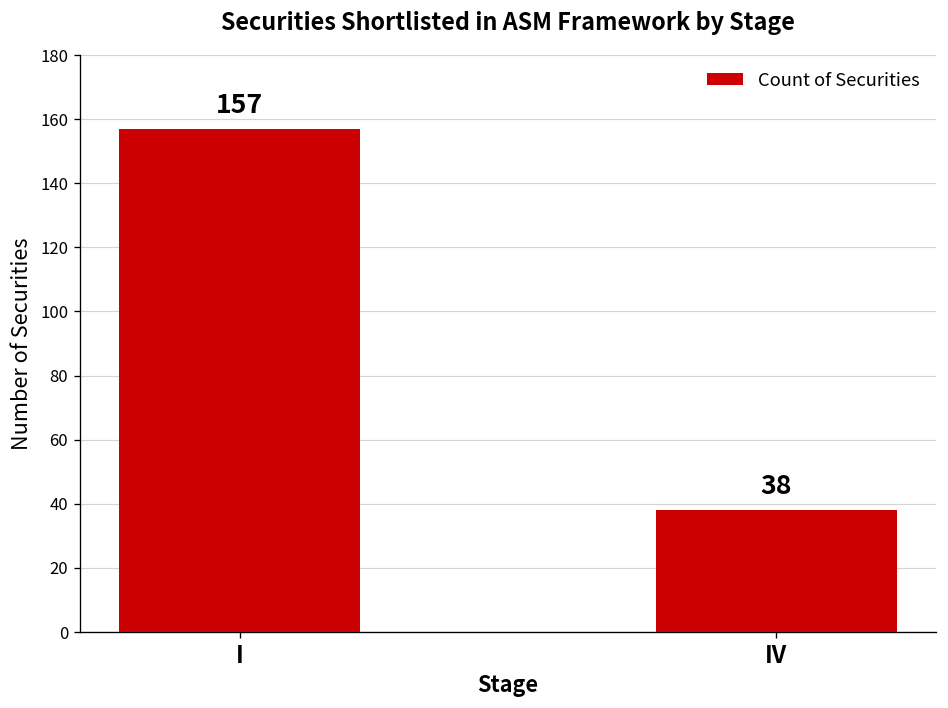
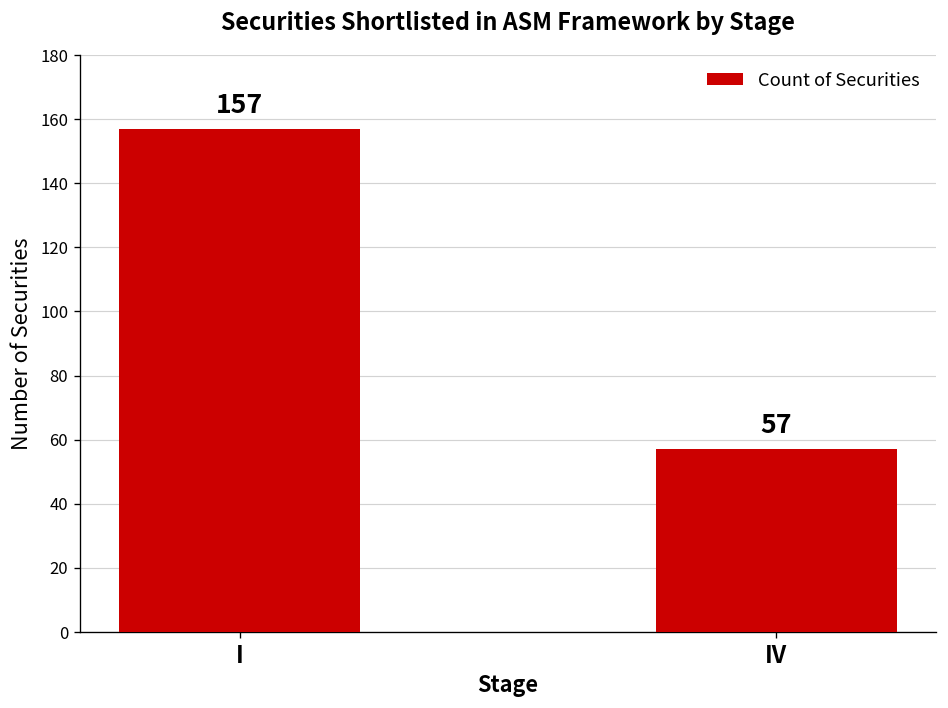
IV: 38 -> 57
